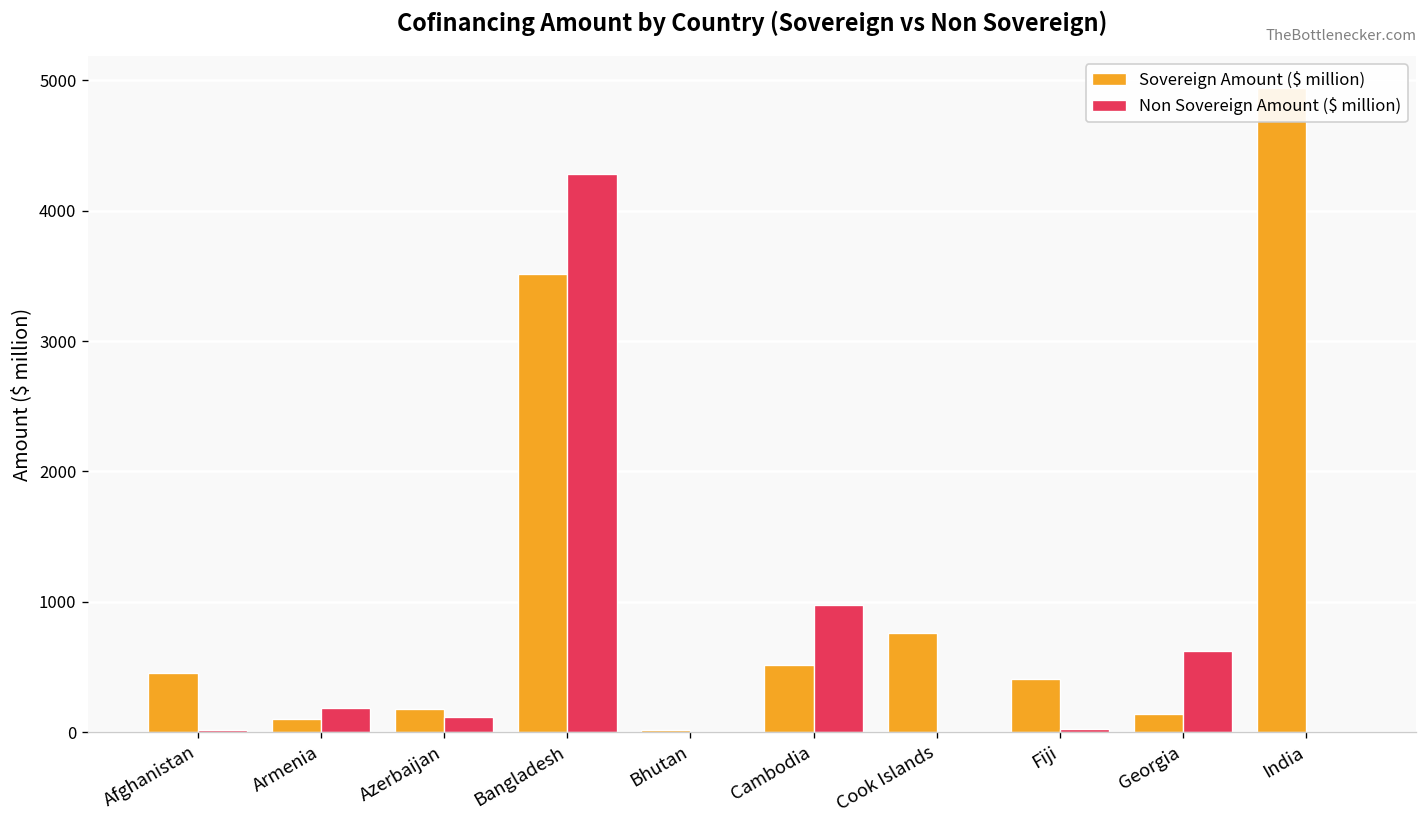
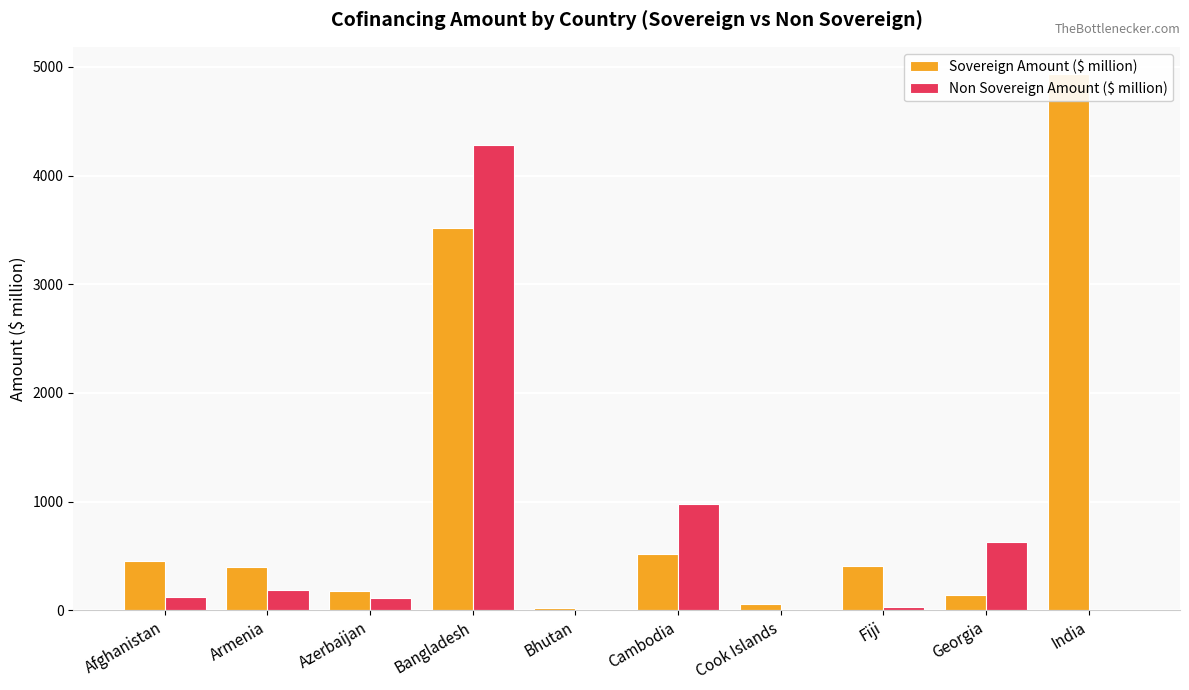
Non Sovereign Amount ($ million), Afghanistan: 10 -> 120
Sovereign Amount ($ million), Armenia: 100 -> 390
Sovereign Amount ($ million), Cook Islands: 760 -> 50
